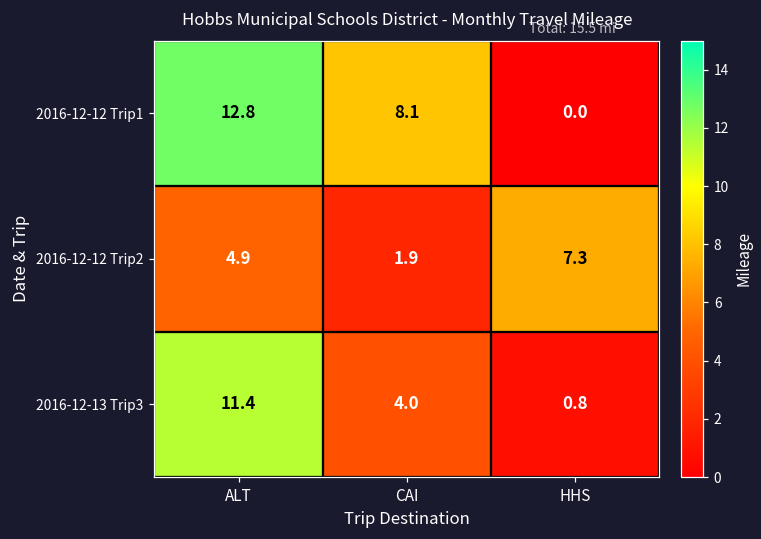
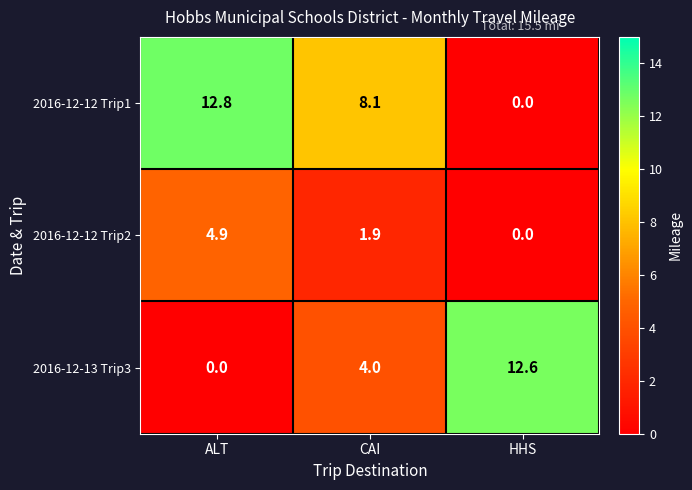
2016-12-12 Trip2, HHS: 7.3 -> 0.0
2016-12-13 Trip3, ALT: 11.4 -> 0.0
2016-12-13 Trip3, HHS: 0.8 -> 12.6
